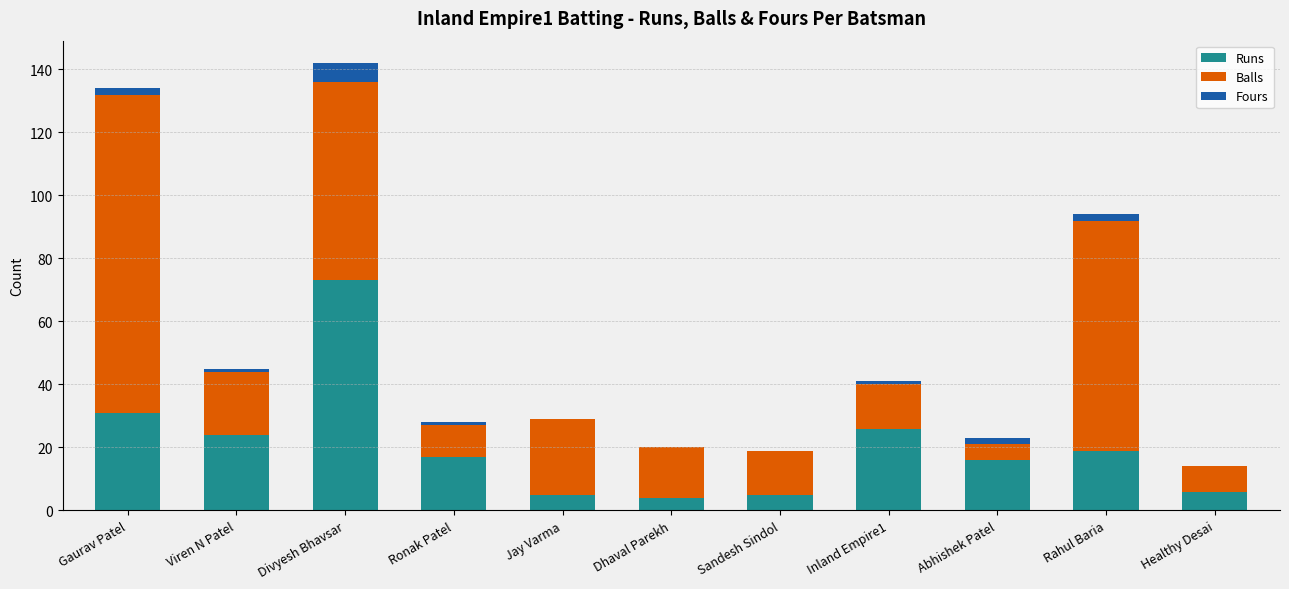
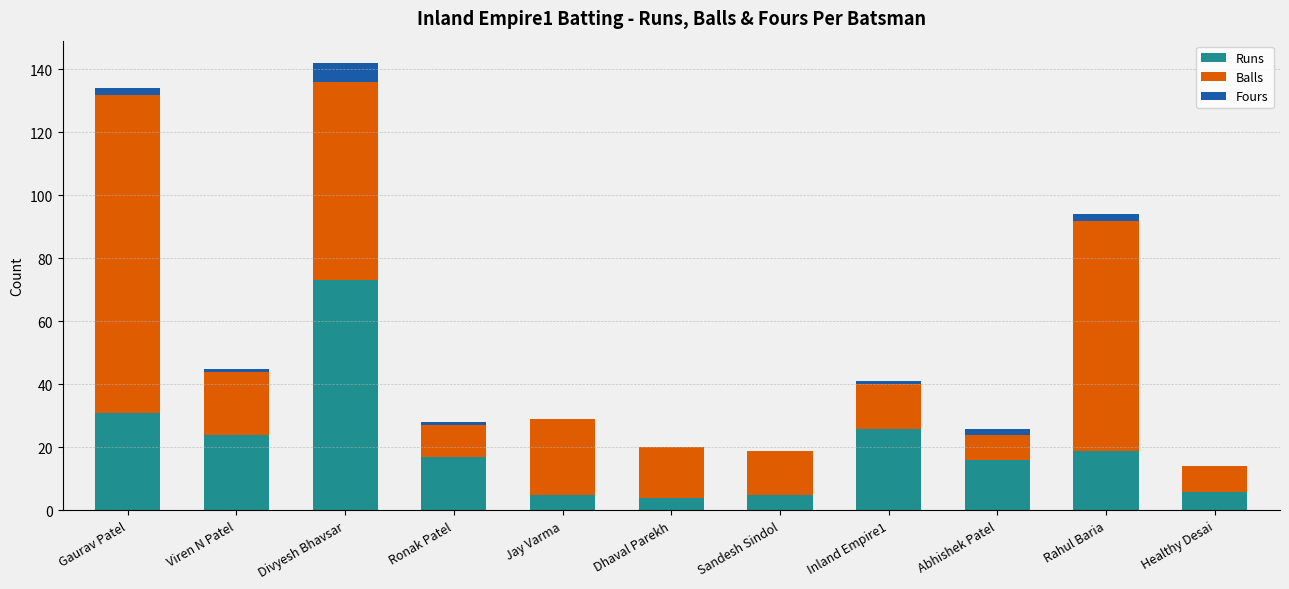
Balls, Abhishek Patel: 5 -> 8
